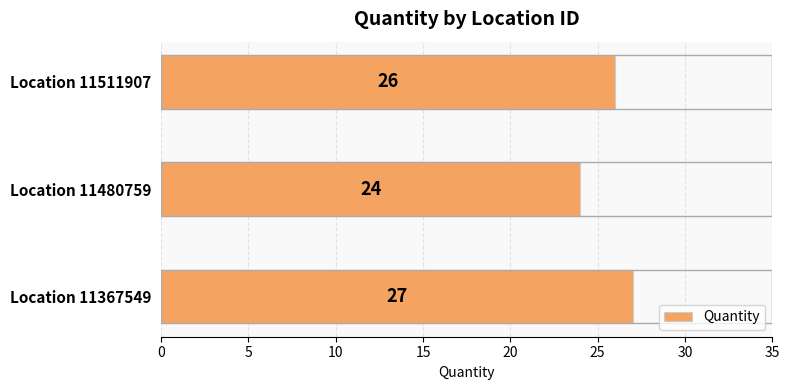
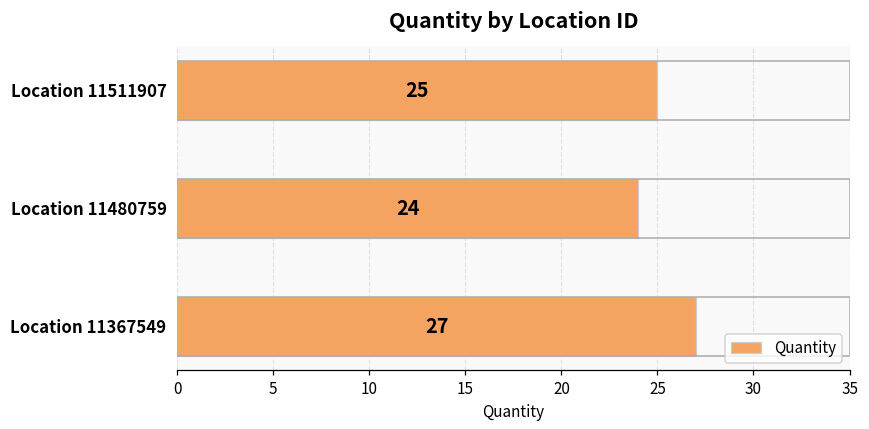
Location 11511907: 26 -> 25
